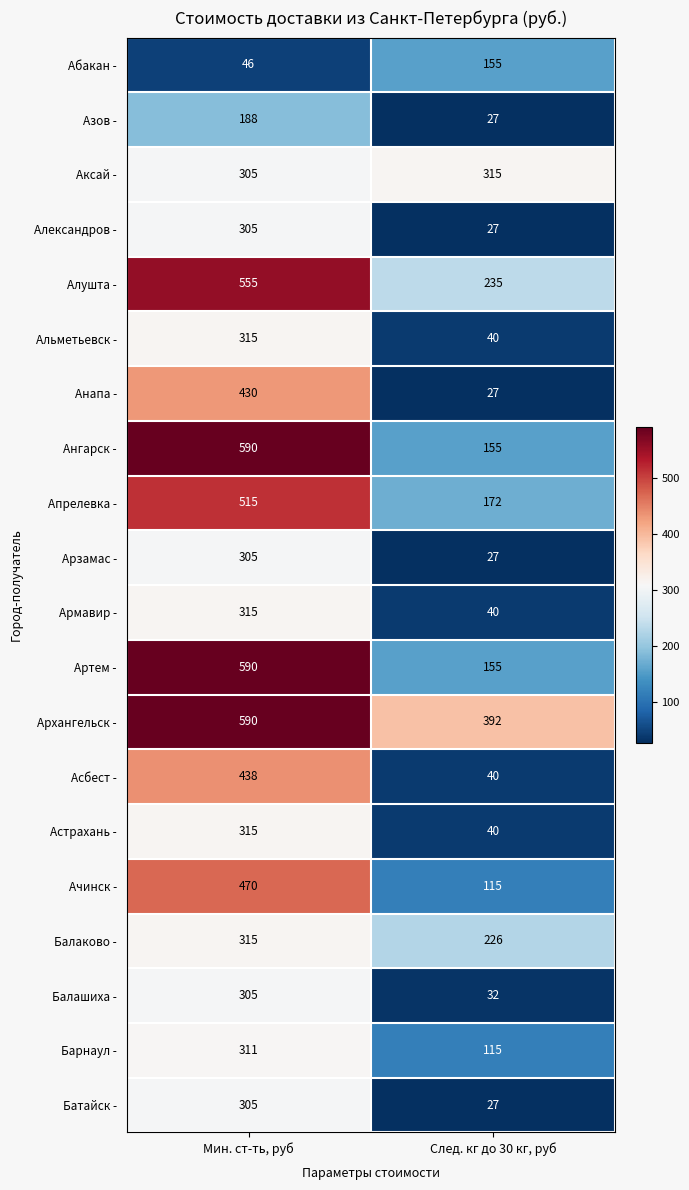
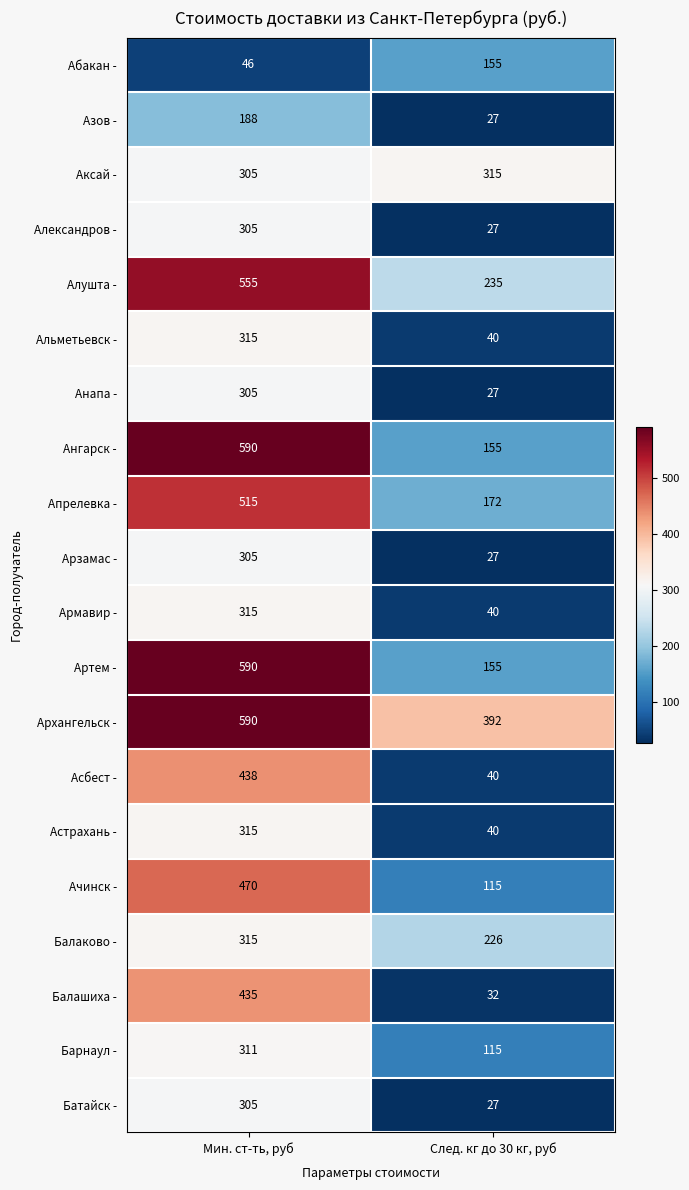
Анапа -, Мин. ст-ть, руб: 430 -> 305
Балашиха -, Мин. ст-ть, руб: 305 -> 435
